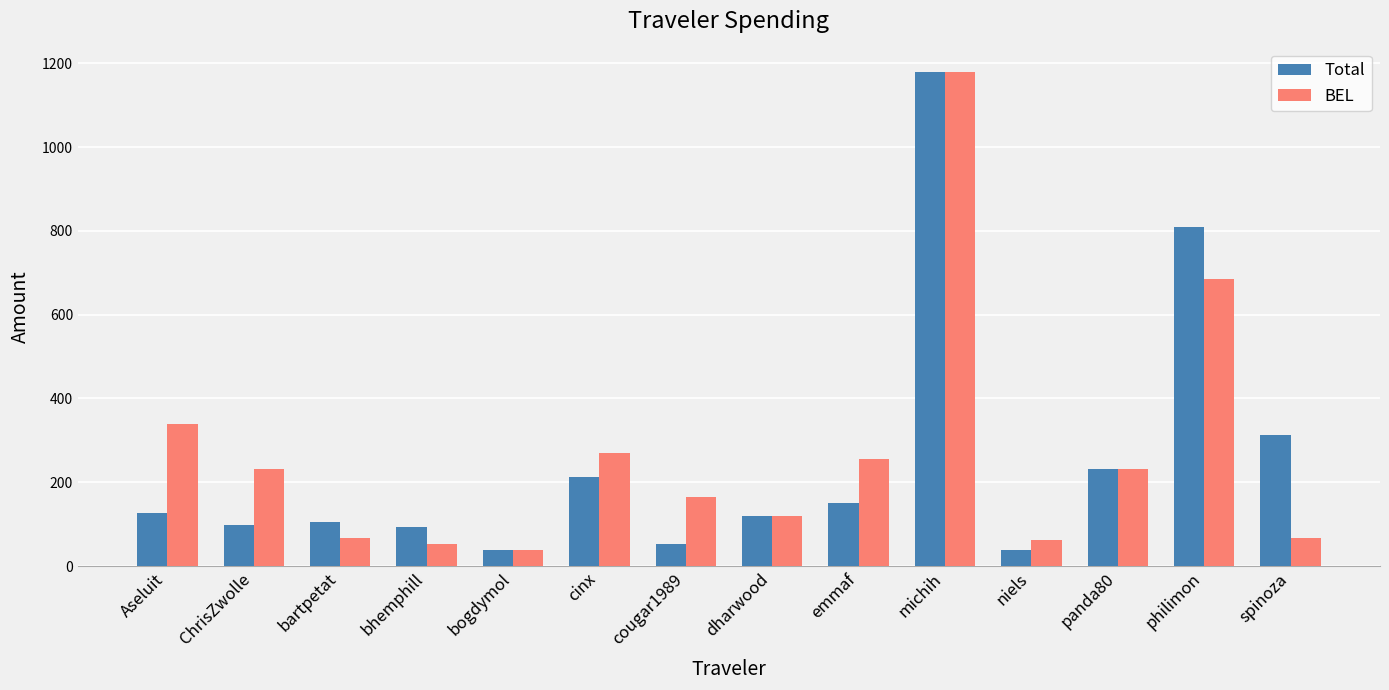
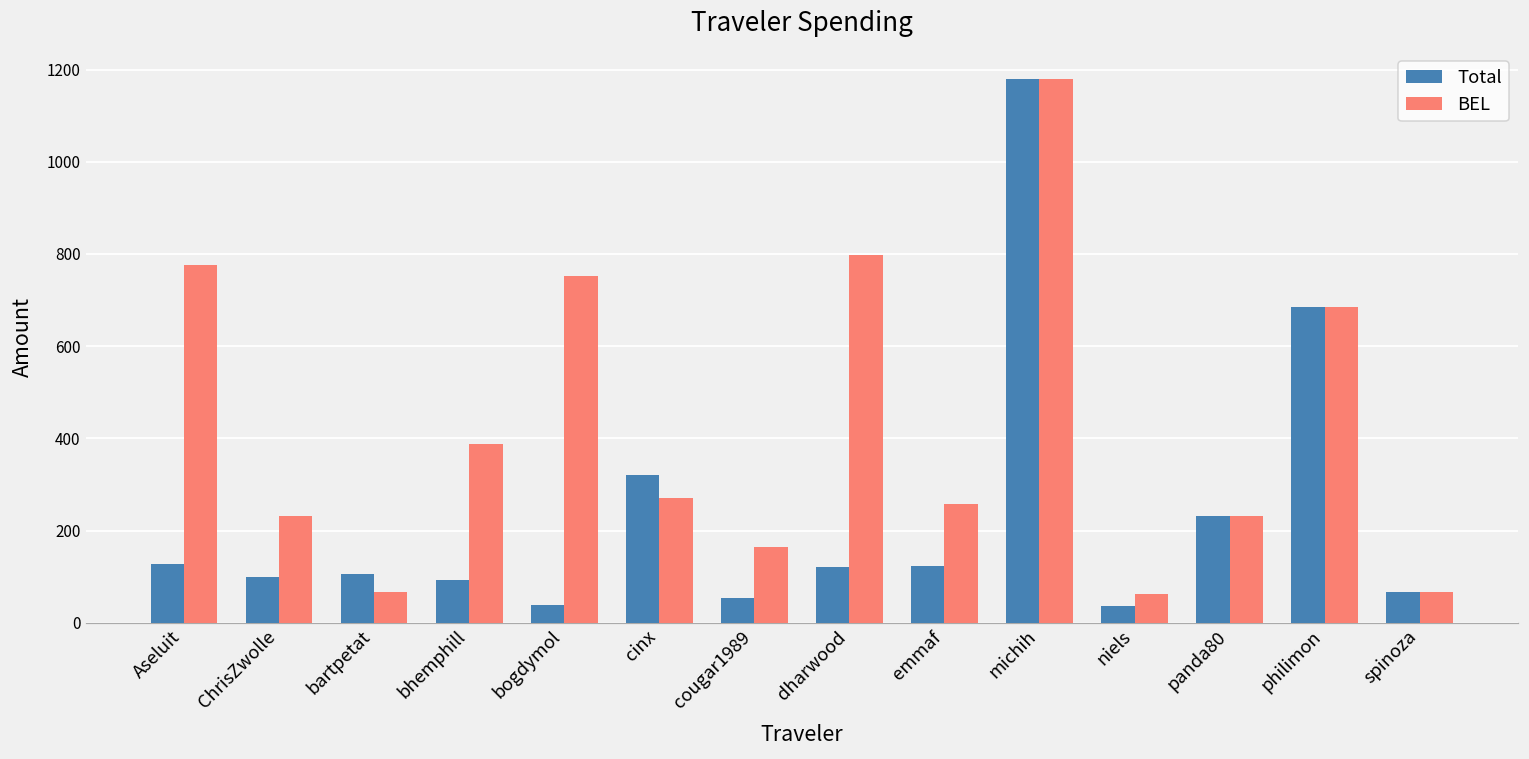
BEL, Aseluit: 340 -> 780
BEL, bhemphill: 50 -> 390
BEL, bogdymol: 40 -> 750
Total, cinx: 210 -> 320
BEL, dharwood: 120 -> 800
Total, emmaf: 150 -> 120
Total, philimon: 810 -> 680
Total, spinoza: 310 -> 70
